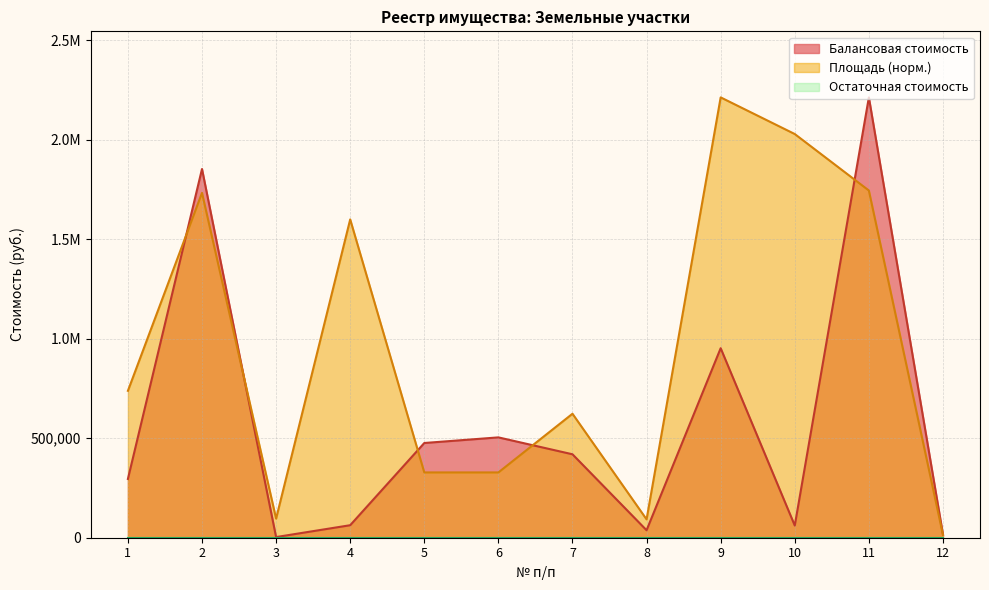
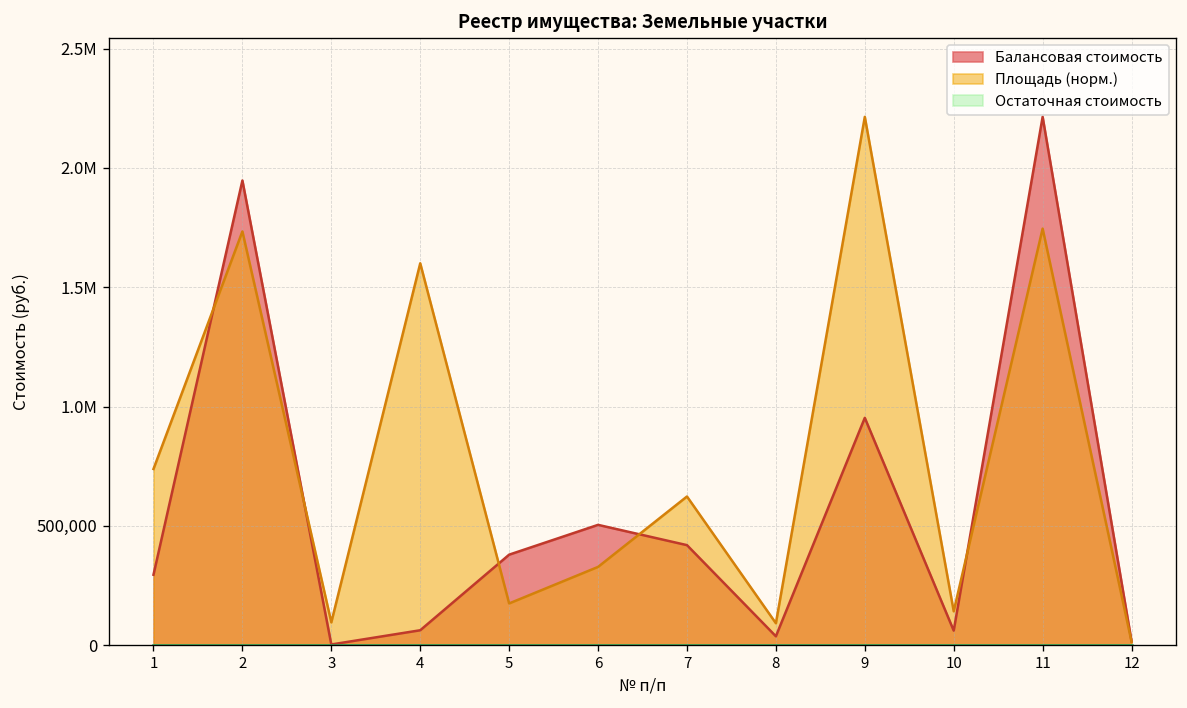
Балансовая стоимость, 2: 1,850,000 -> 1,950,000
Балансовая стоимость, 5: 480,000 -> 380,000
Площадь (норм.), 5: 330,000 -> 180,000
Площадь (норм.), 10: 2,030,000 -> 140,000
